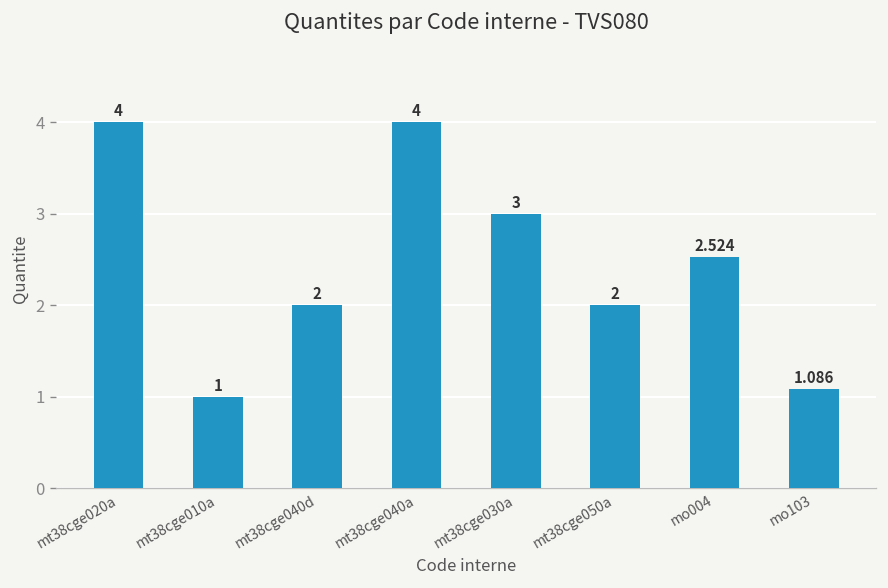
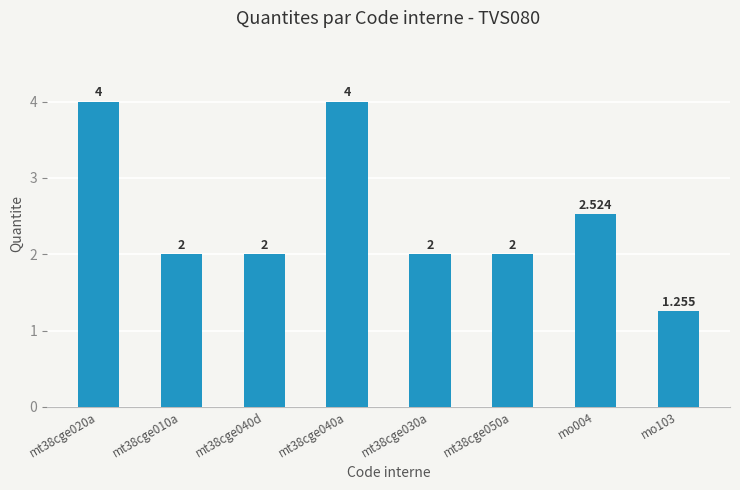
mt38cge010a: 1 -> 2
mt38cge030a: 3 -> 2
mo103: 1.086 -> 1.255
